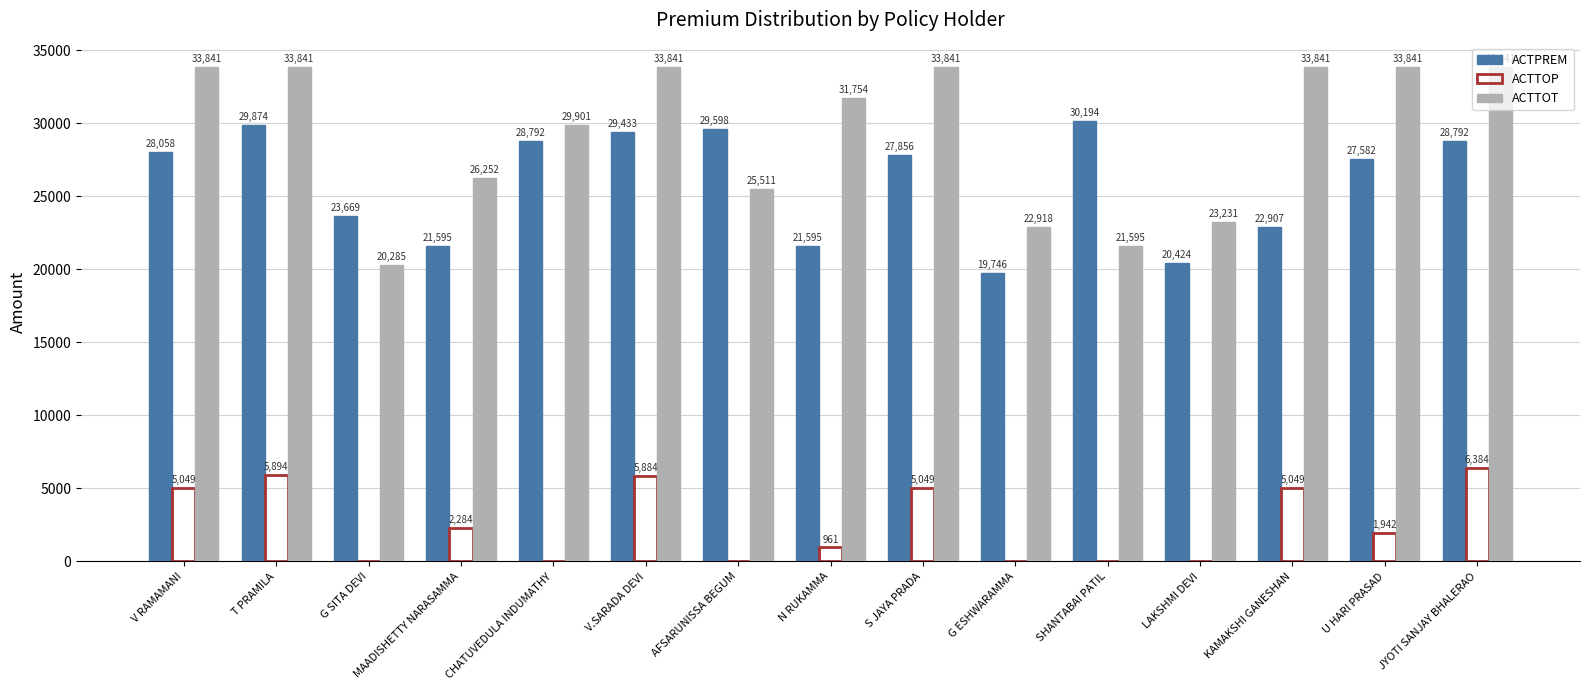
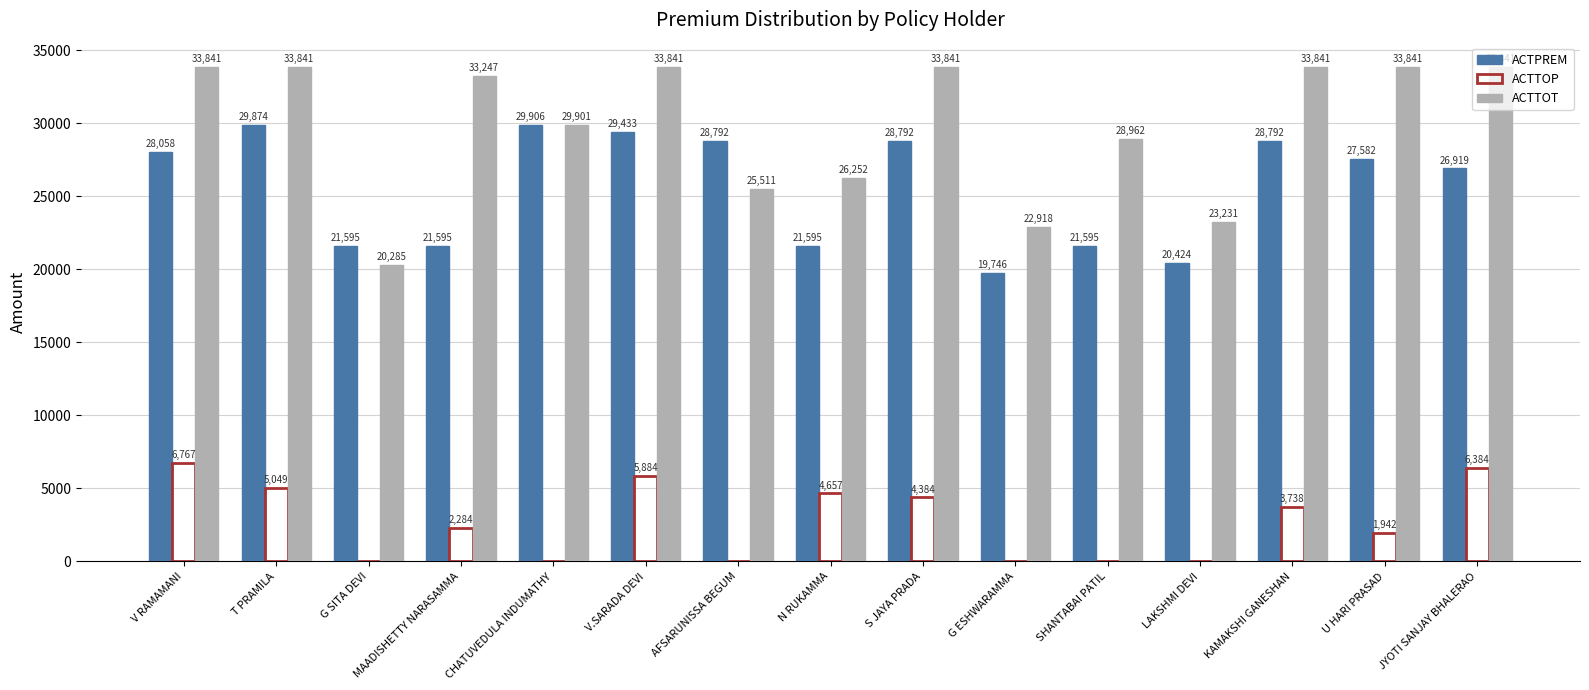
ACTTOP, V RAMAMANI: 5,049 -> 6,767
ACTTOP, T PRAMILA: 5,894 -> 5,049
ACTPREM, G SITA DEVI: 23,669 -> 21,595
ACTTOT, MAADISHETTY NARASAMMA: 26,252 -> 33,247
ACTPREM, CHATUVEDULA INDUMATHY: 28,792 -> 29,906
ACTPREM, AFSARUNISSA BEGUM: 29,598 -> 28,792
ACTTOP, N RUKAMMA: 961 -> 4,657
ACTTOT, N RUKAMMA: 31,754 -> 26,252
ACTPREM, S JAYA PRADA: 27,856 -> 28,792
ACTTOP, S JAYA PRADA: 5,049 -> 4,384
ACTPREM, SHANTABAI PATIL: 30,194 -> 21,595
ACTTOT, SHANTABAI PATIL: 21,595 -> 28,962
ACTPREM, KAMAKSHI GANESHAN: 22,907 -> 28,792
ACTTOP, KAMAKSHI GANESHAN: 5,049 -> 3,738
ACTPREM, JYOTI SANJAY BHALERAO: 28,792 -> 26,919
